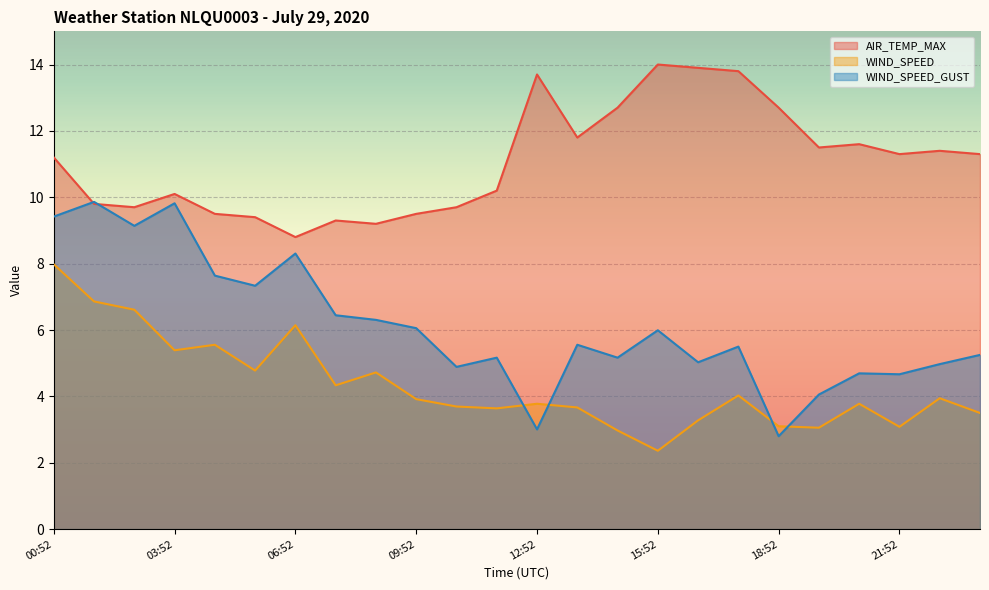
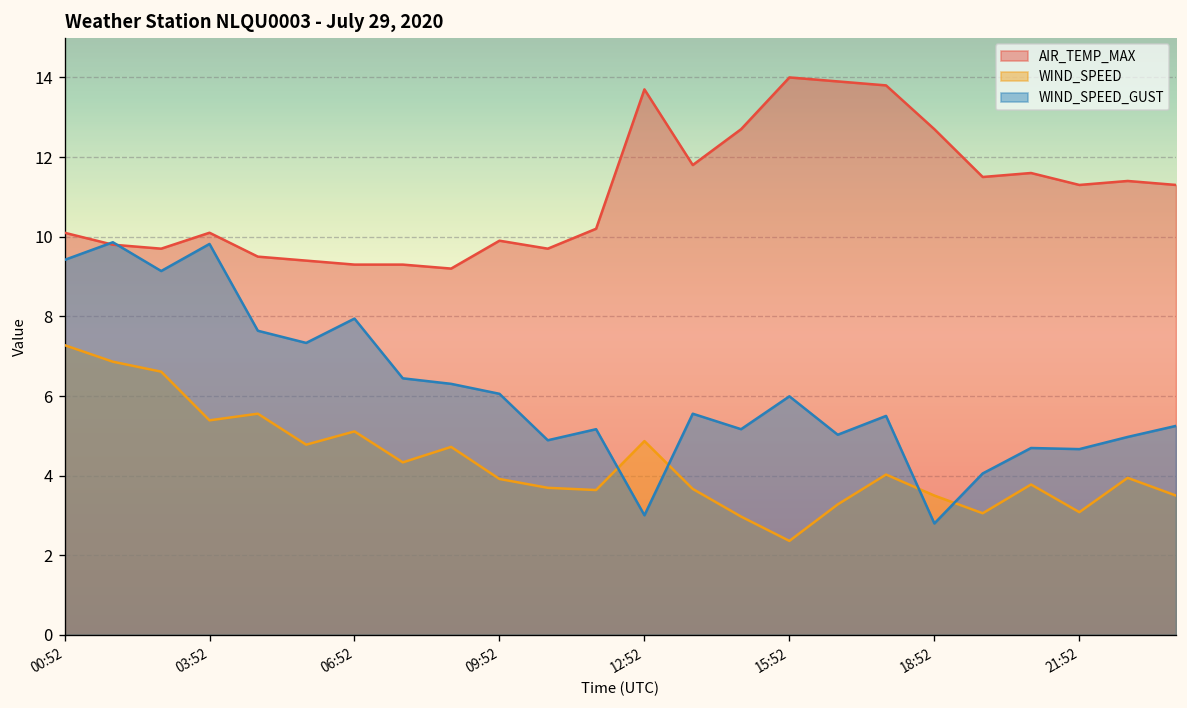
AIR_TEMP_MAX, 00:52: 11.2 -> 10.1
WIND_SPEED, 00:52: 8.0 -> 7.3
AIR_TEMP_MAX, 06:52: 8.8 -> 9.3
WIND_SPEED, 06:52: 6.1 -> 5.1
WIND_SPEED_GUST, 06:52: 8.3 -> 7.9
AIR_TEMP_MAX, 09:52: 9.5 -> 9.9
WIND_SPEED, 12:52: 3.8 -> 4.9
WIND_SPEED, 18:52: 3.1 -> 3.5
